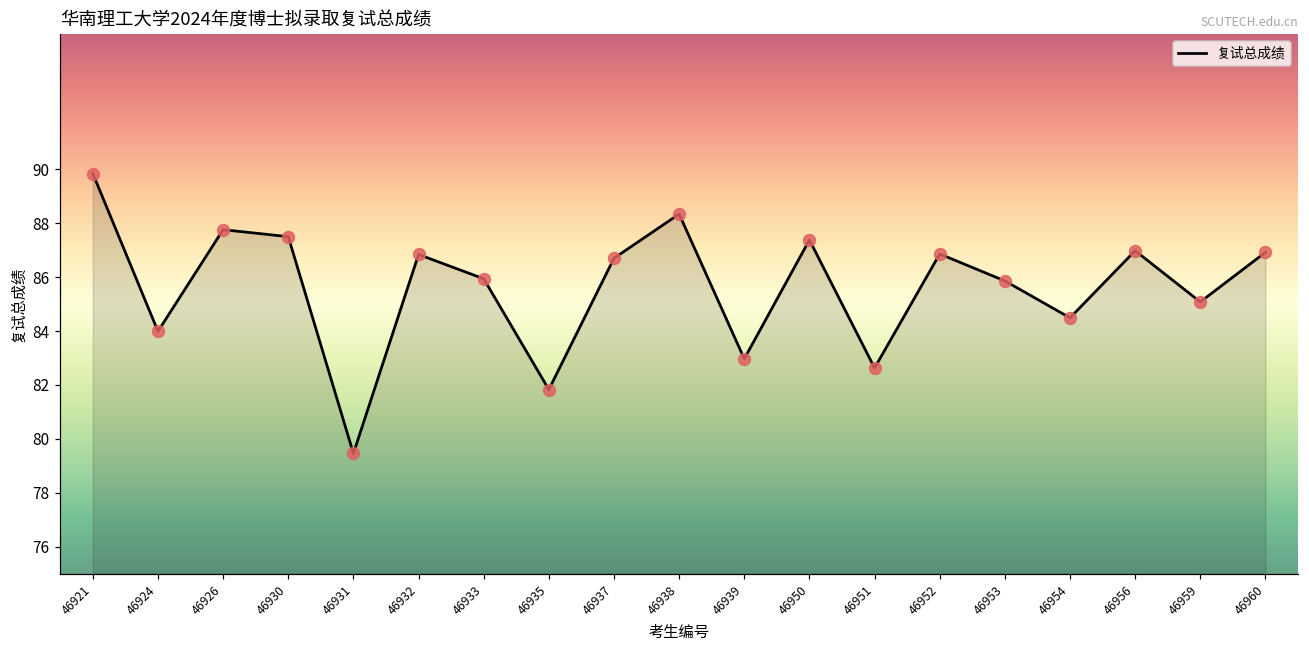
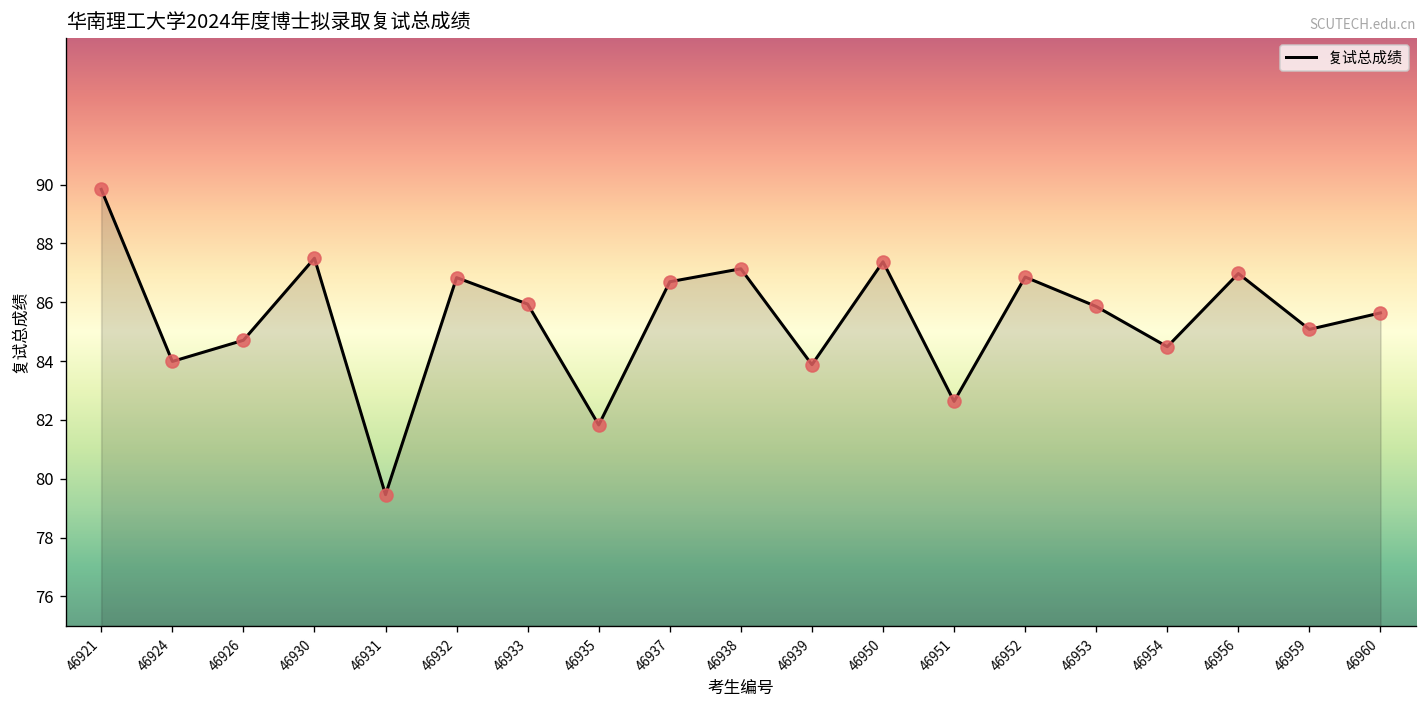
46926: 87.8 -> 84.7
46938: 88.3 -> 87.1
46939: 83.0 -> 83.9
46960: 86.9 -> 85.6
